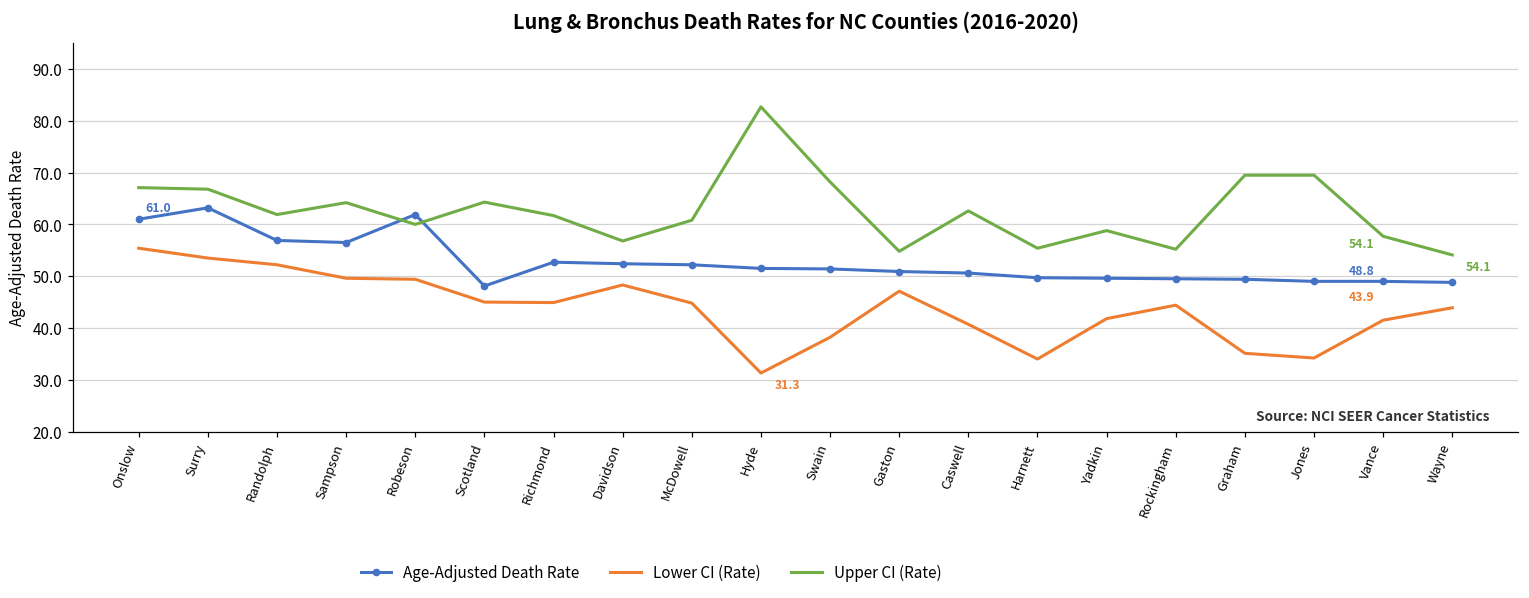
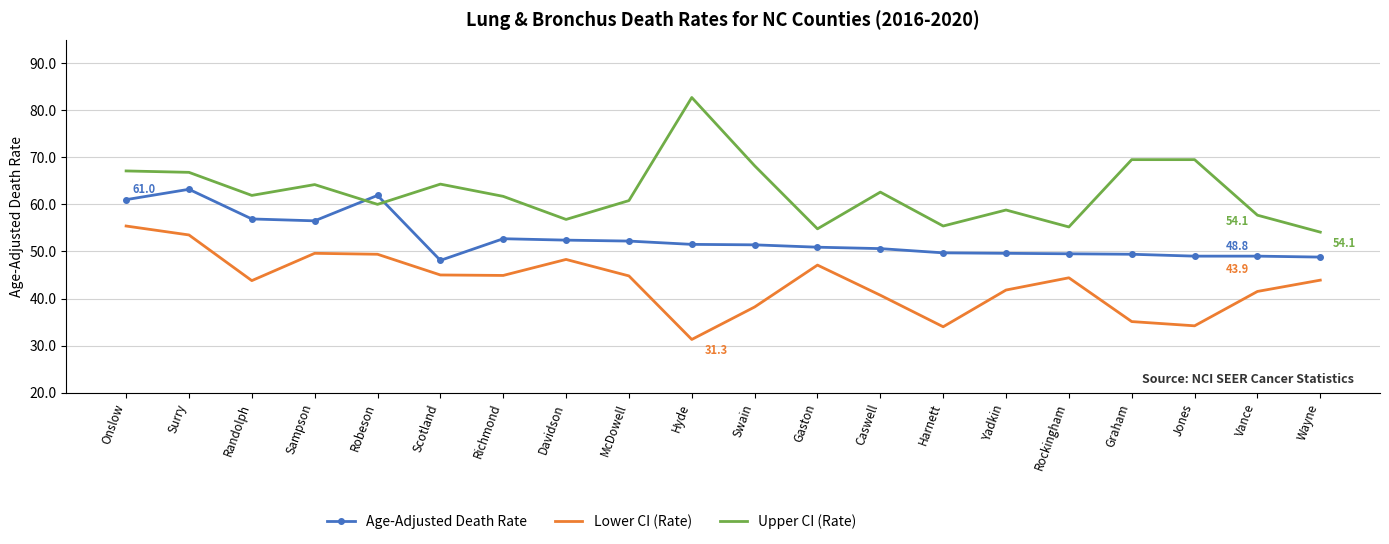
Lower CI (Rate), Randolph: 52 -> 44
